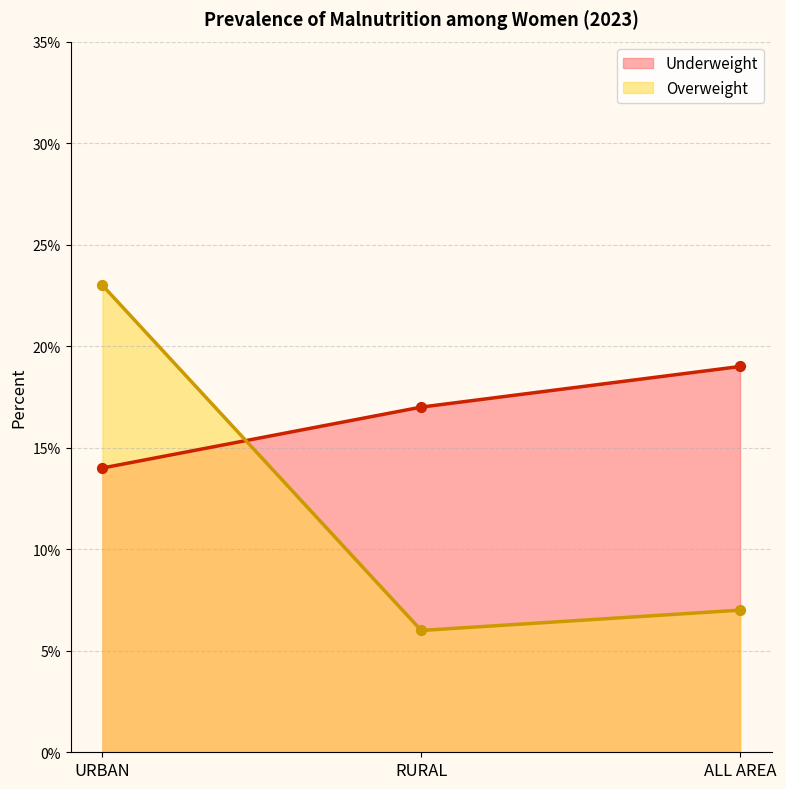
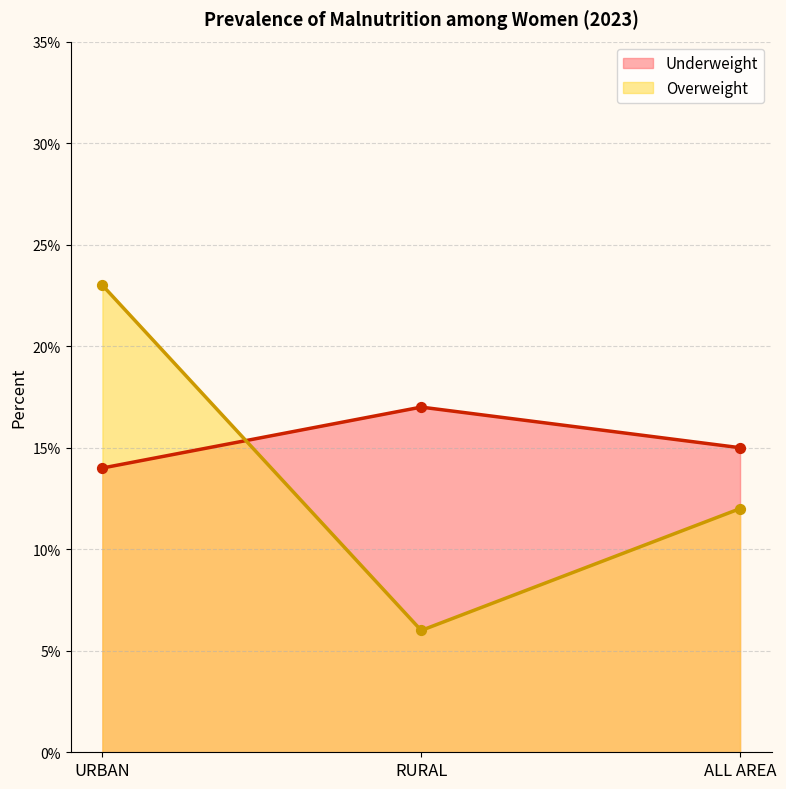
Underweight, ALL AREA: 19% -> 15%
Overweight, ALL AREA: 7% -> 12%
